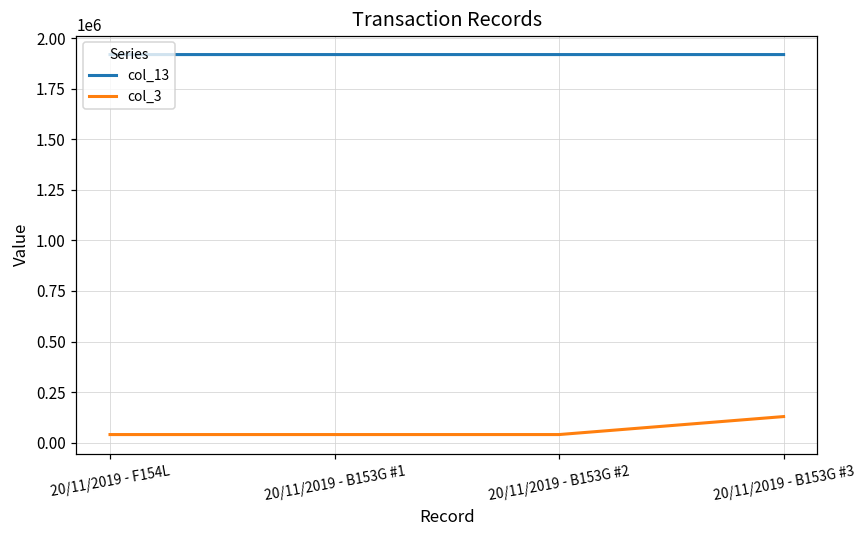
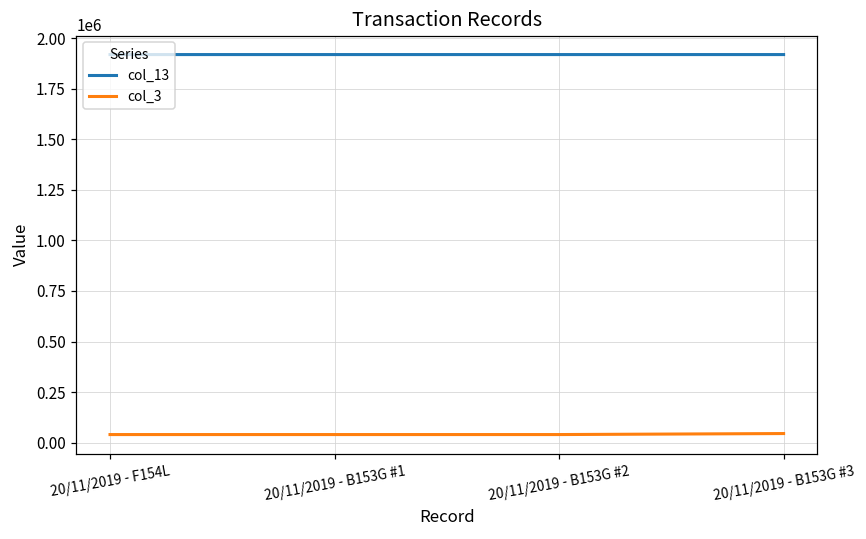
col_3, 20/11/2019 - B153G #3: 130000 -> 50000
